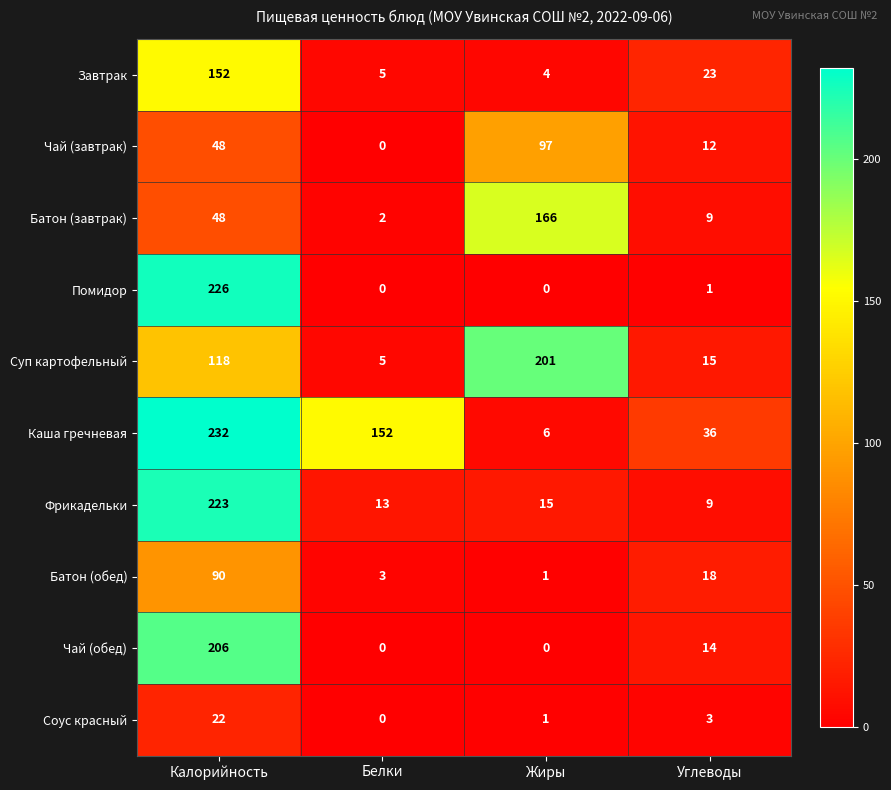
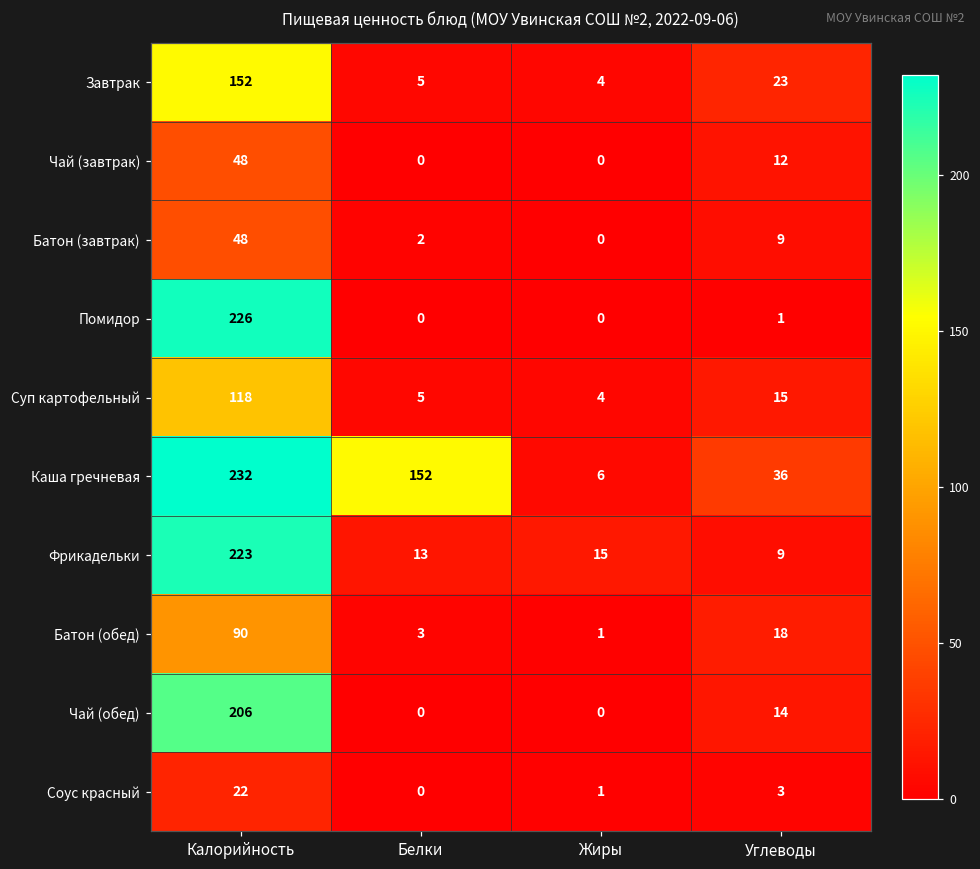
Чай (завтрак), Жиры: 97 -> 0
Батон (завтрак), Жиры: 166 -> 0
Суп картофельный, Жиры: 201 -> 4
